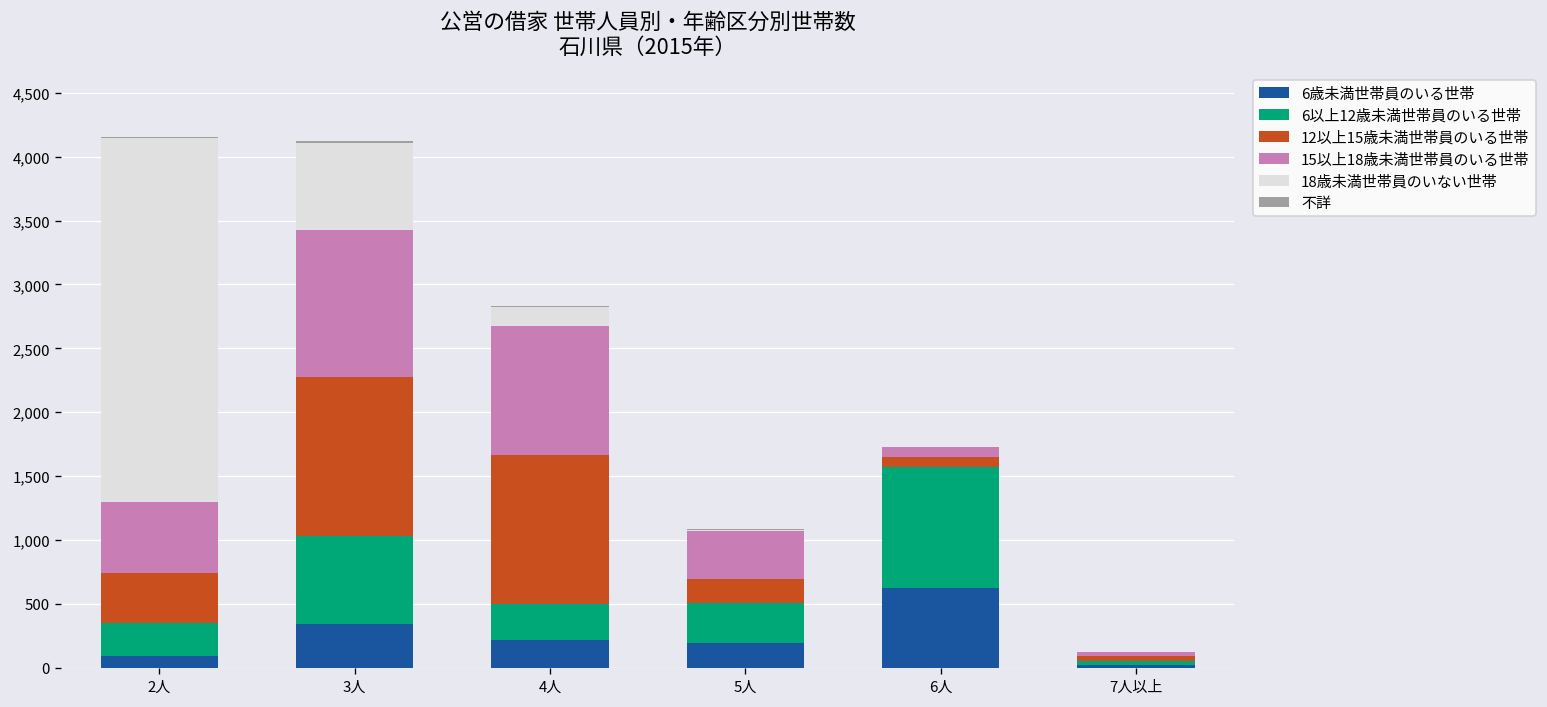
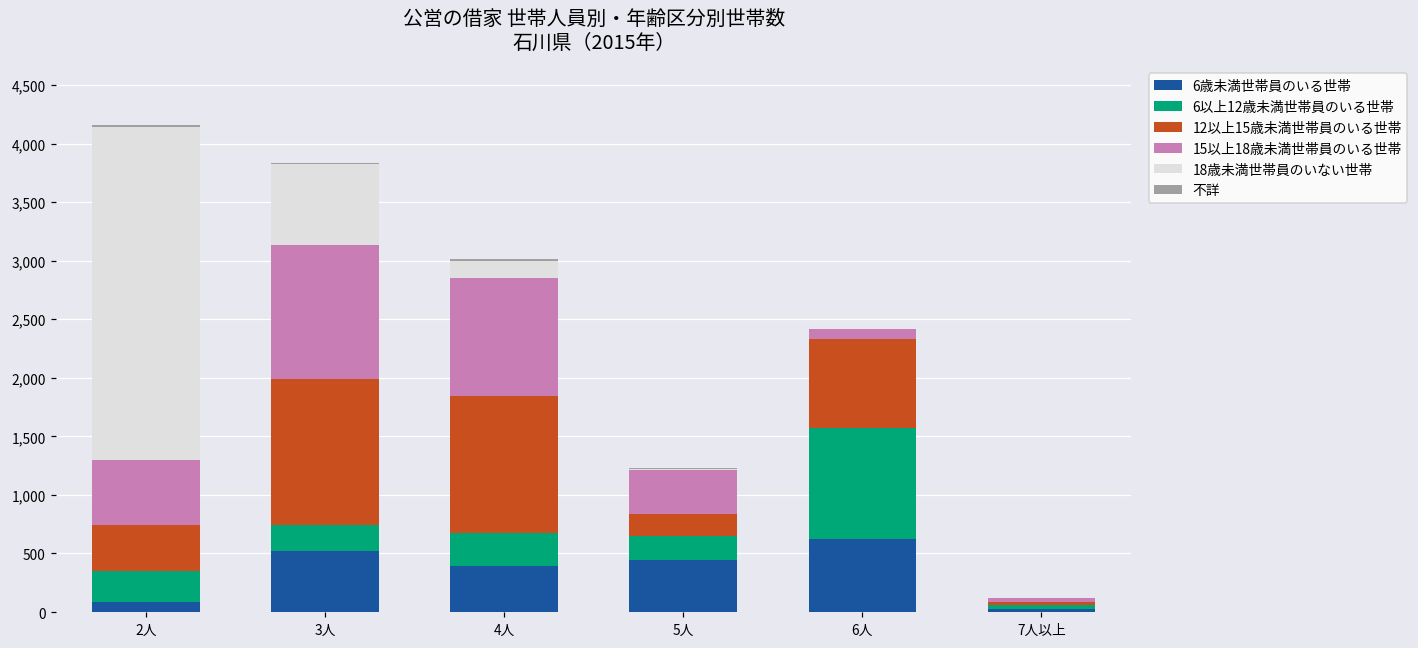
6歳未満世帯員のいる世帯, 3人: 350 -> 520
6以上12歳未満世帯員のいる世帯, 3人: 690 -> 230
6歳未満世帯員のいる世帯, 4人: 220 -> 400
6歳未満世帯員のいる世帯, 5人: 190 -> 450
6以上12歳未満世帯員のいる世帯, 5人: 310 -> 200
12以上15歳未満世帯員のいる世帯, 6人: 80 -> 760
